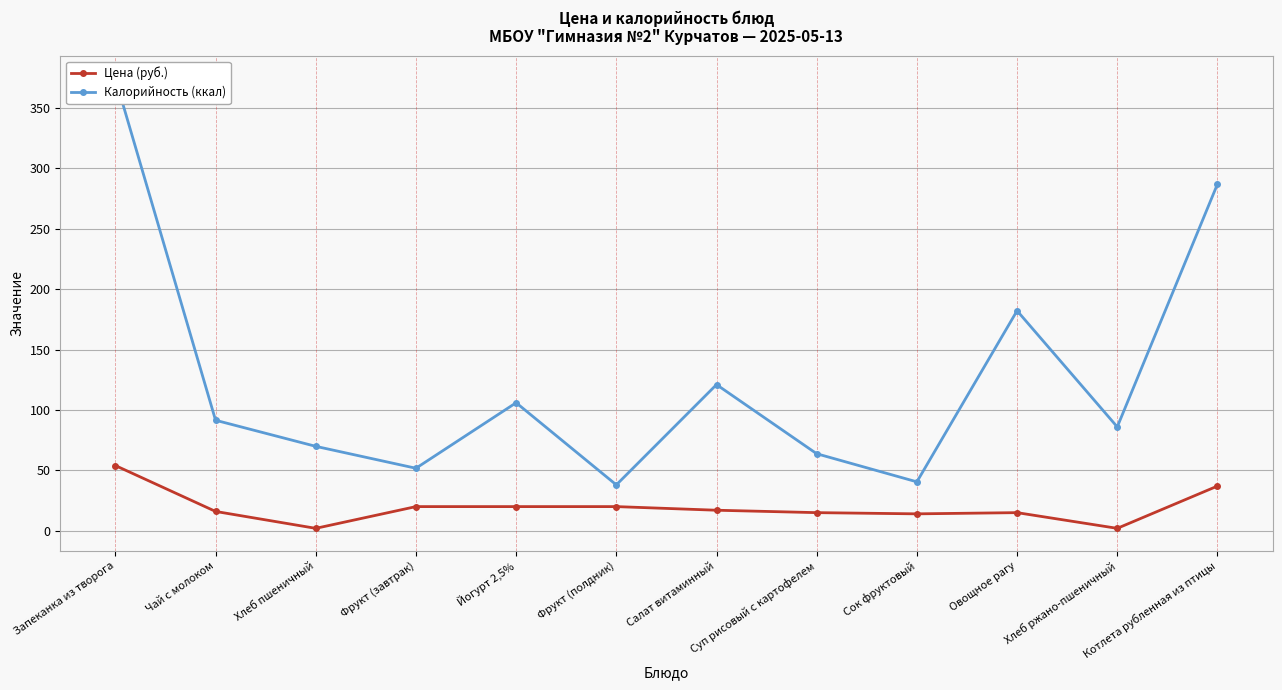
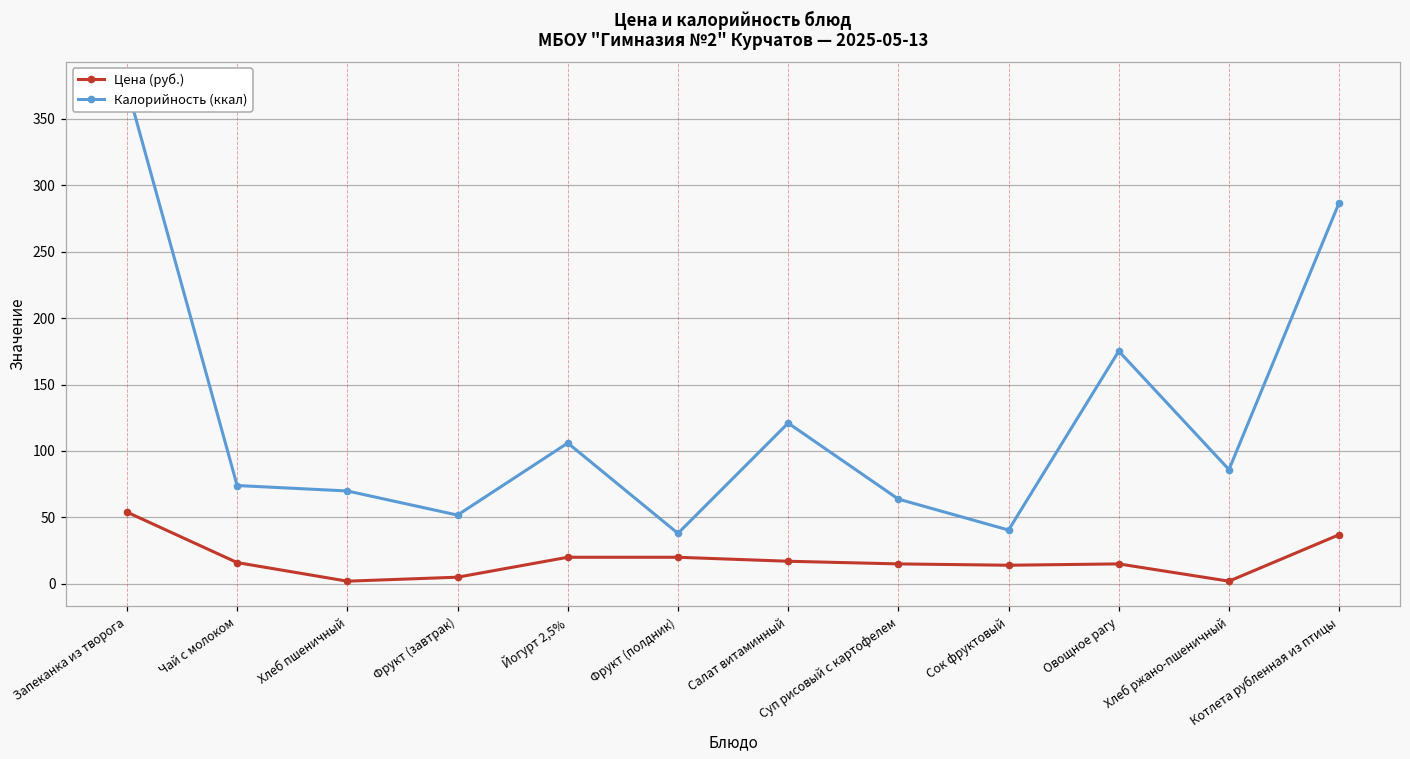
Калорийность (ккал), Чай с молоком: 92 -> 74
Цена (руб.), Фрукт (завтрак): 20 -> 5
Калорийность (ккал), Овощное рагу: 182 -> 175
